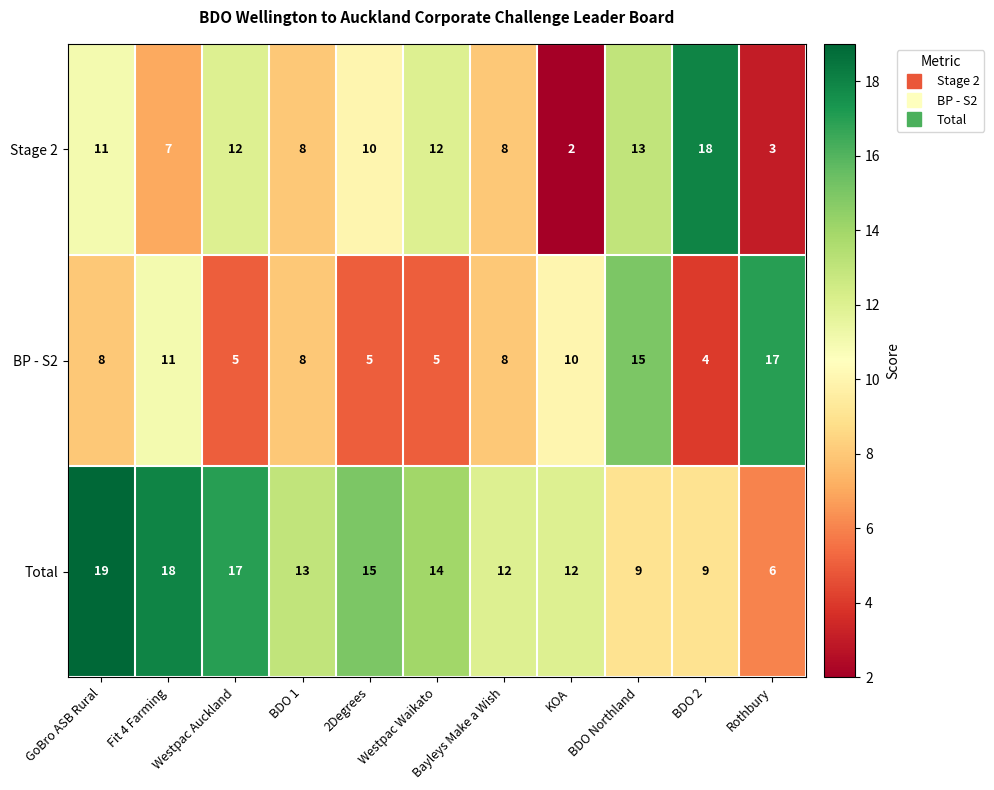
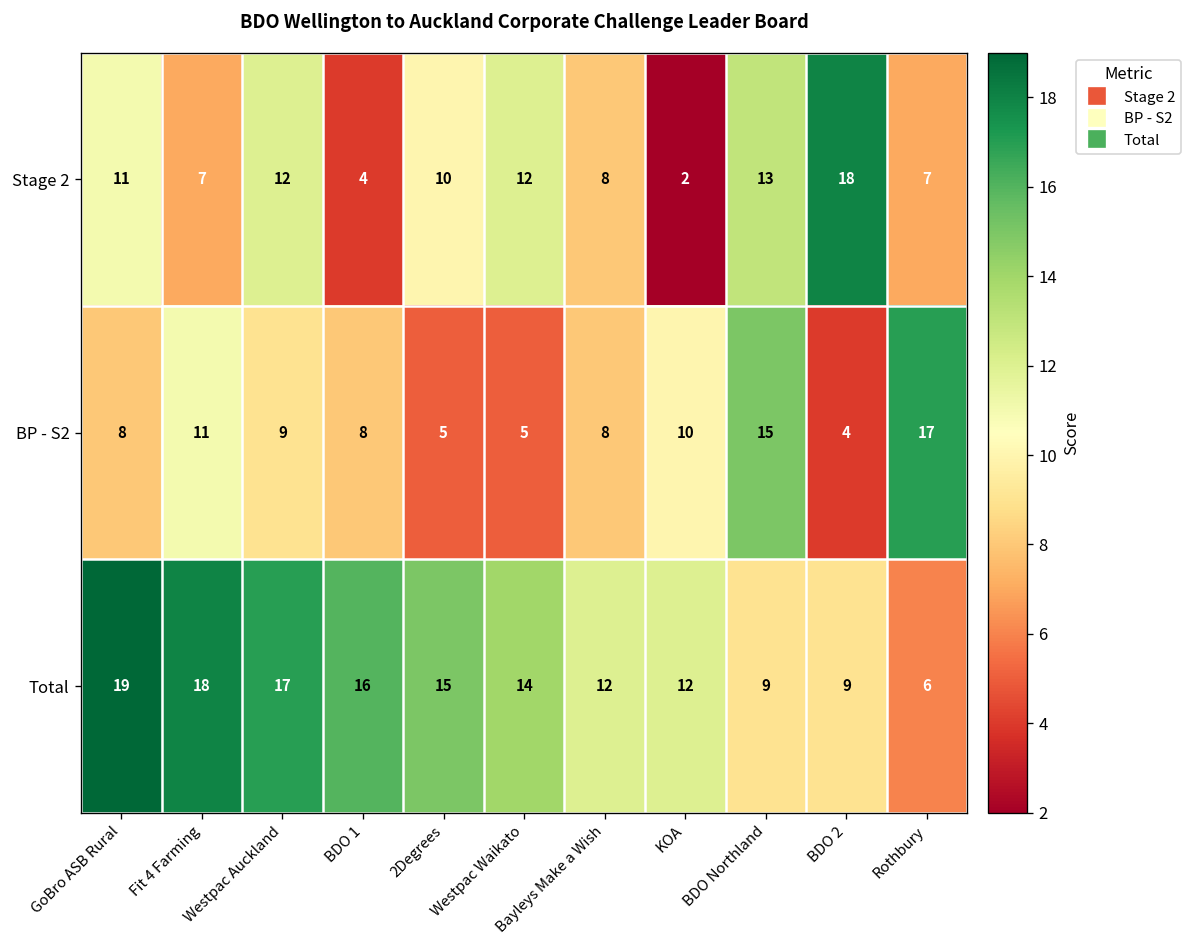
Stage 2, BDO 1: 8 -> 4
Stage 2, Rothbury: 3 -> 7
BP - S2, Westpac Auckland: 5 -> 9
Total, BDO 1: 13 -> 16
